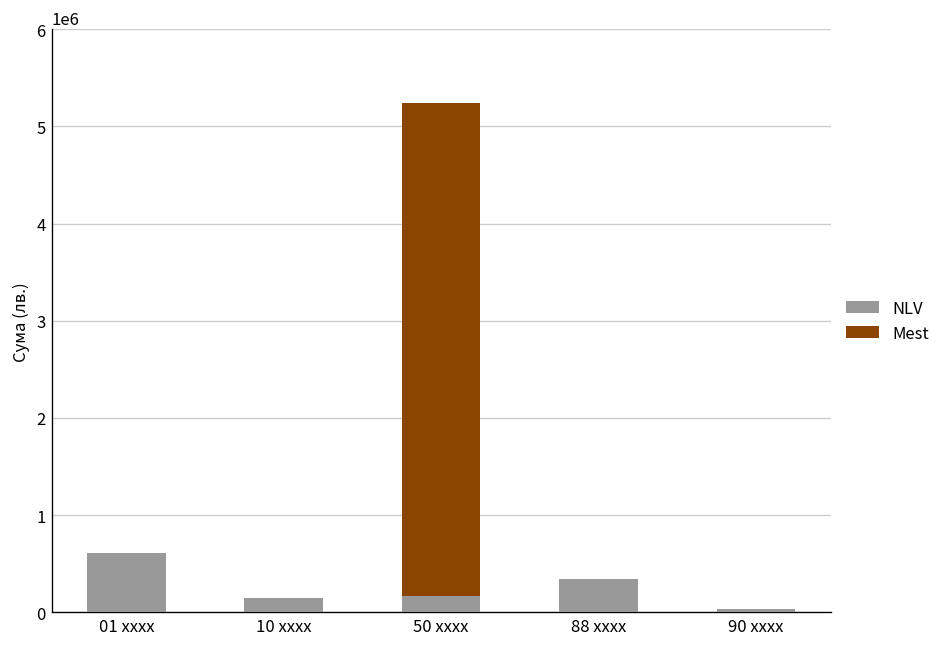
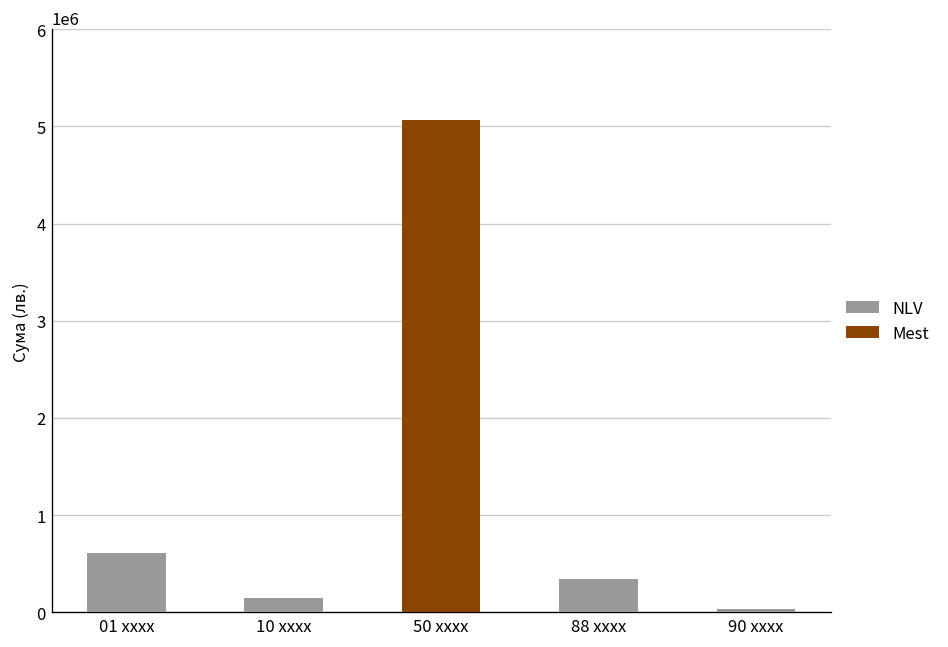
NLV, 50 xxxx: 200000 -> 0
